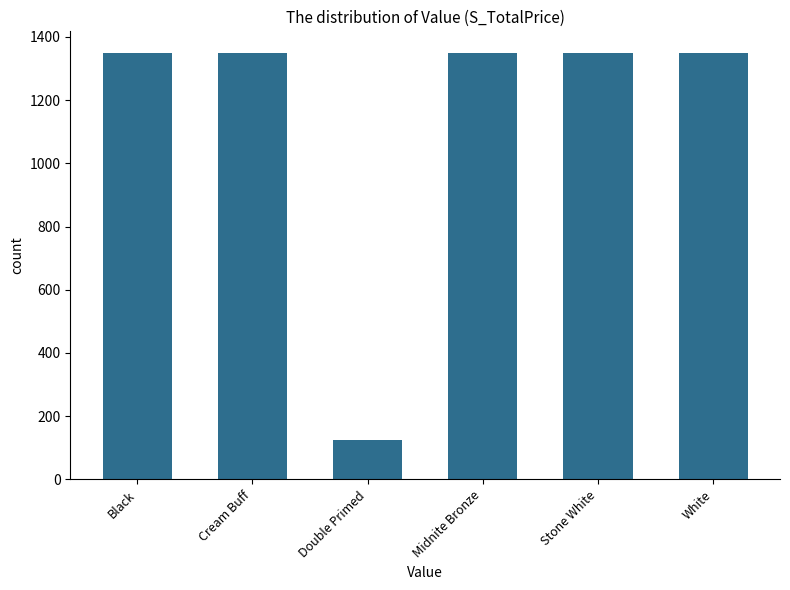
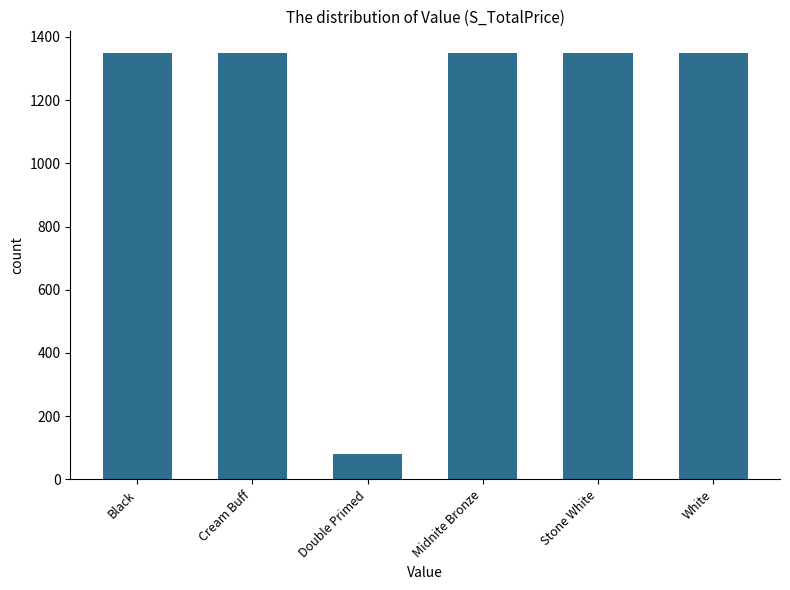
Double Primed: 120 -> 80
